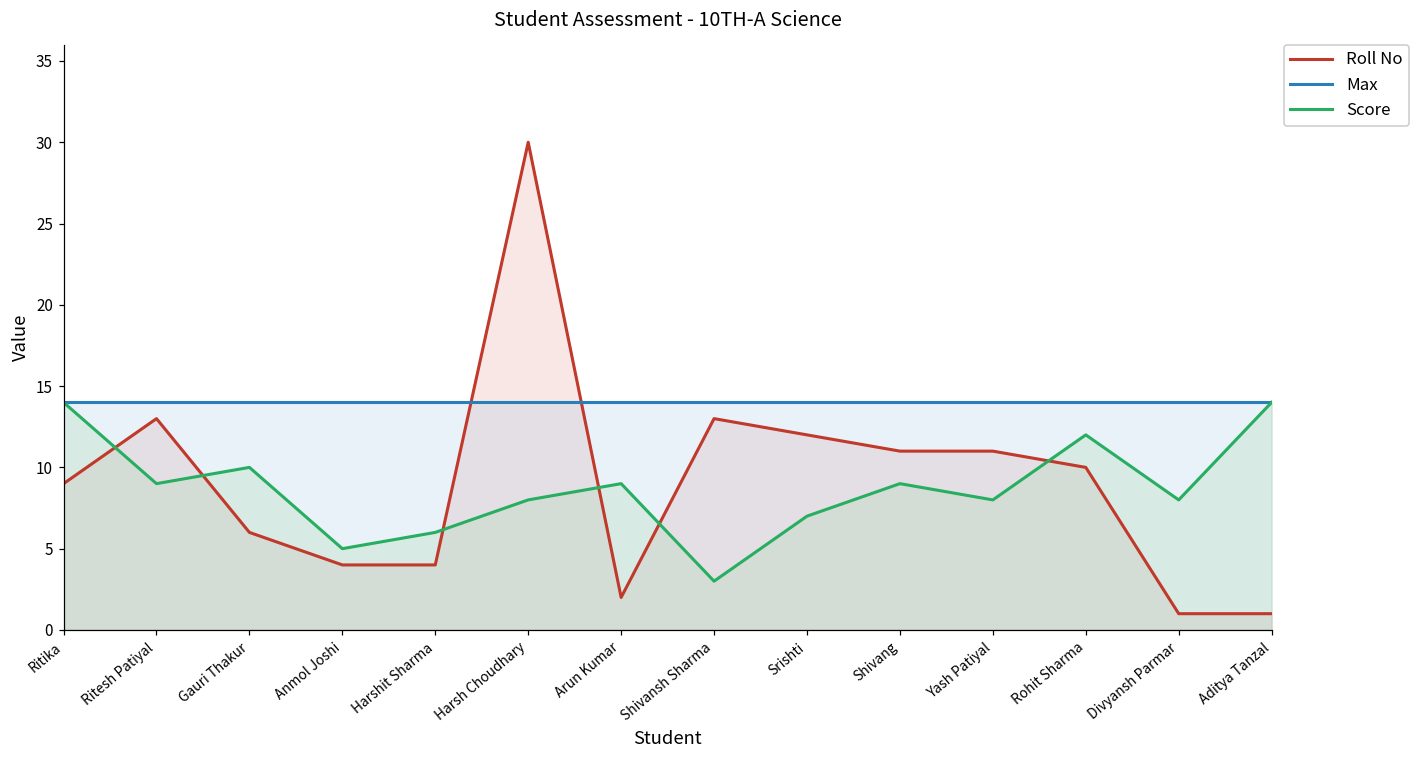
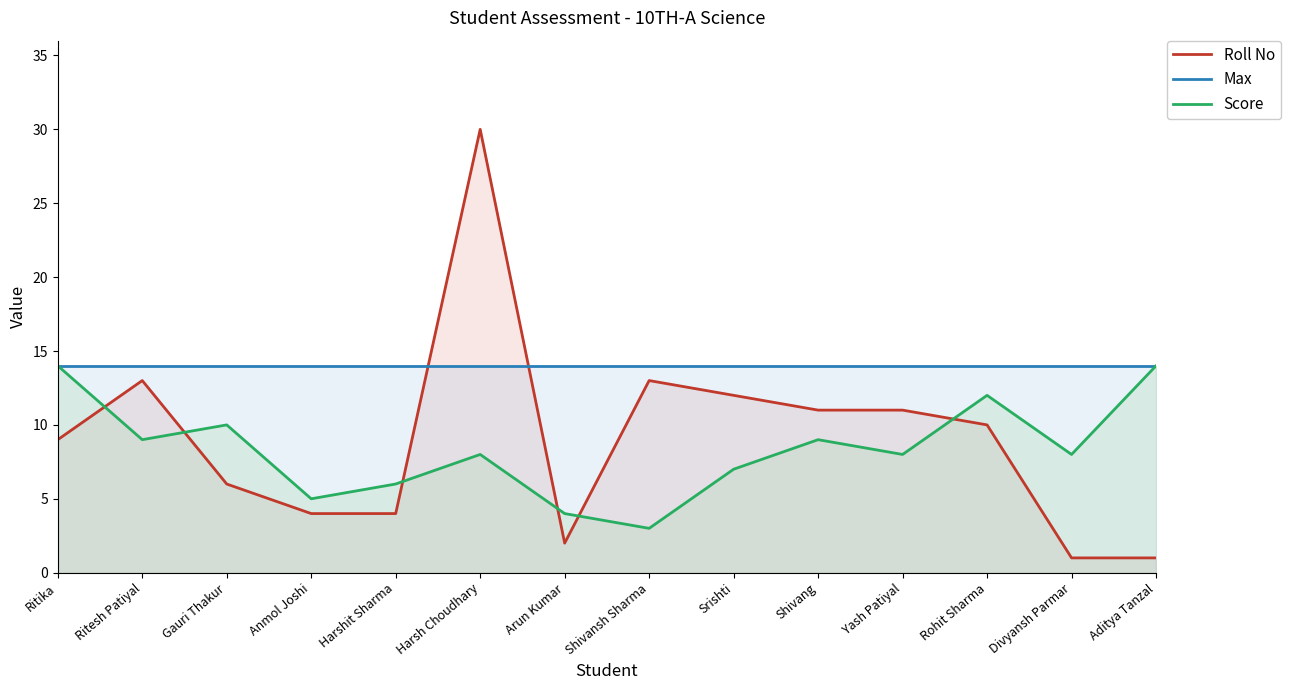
Score, Arun Kumar: 9 -> 4
